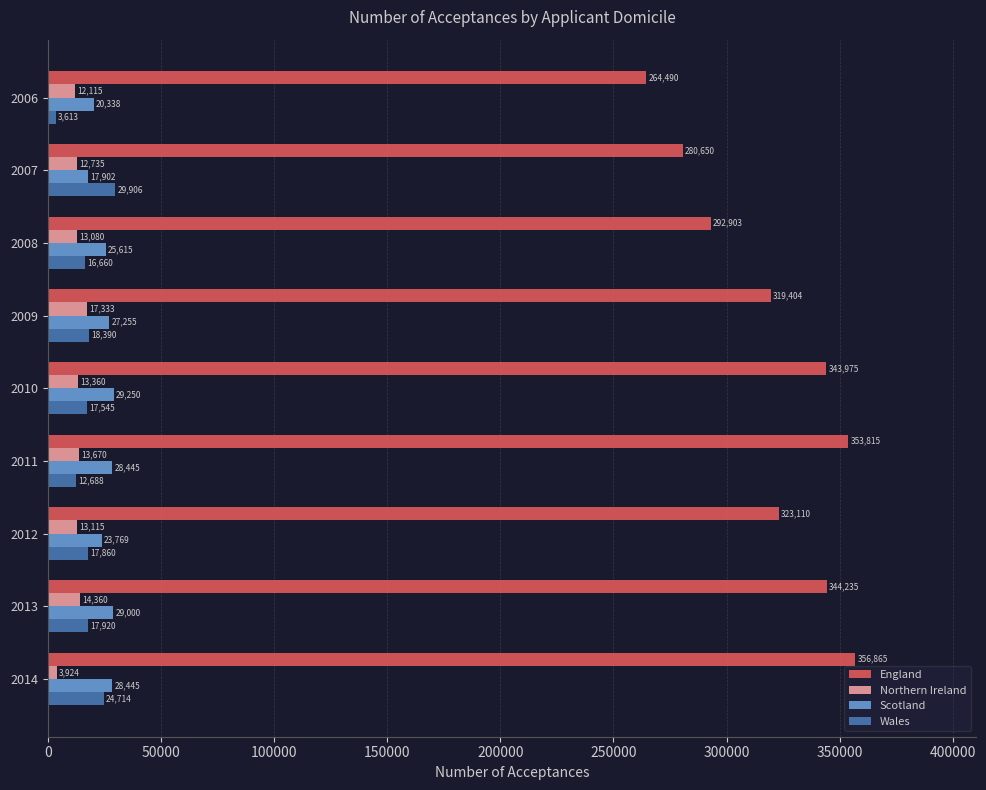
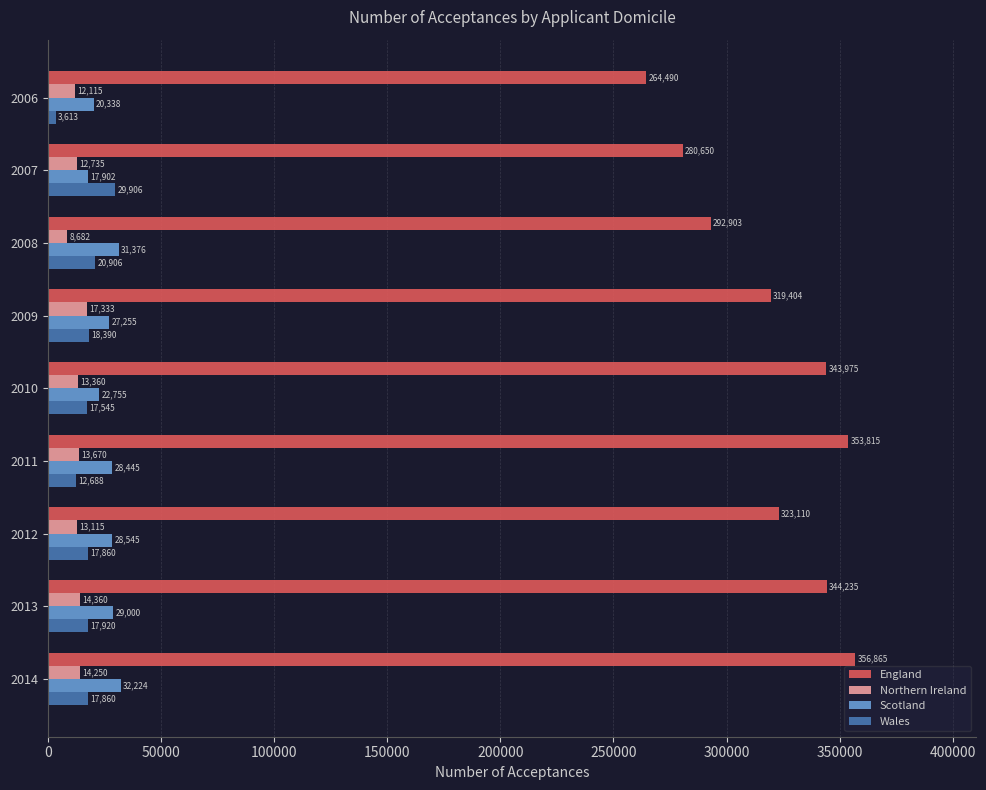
Northern Ireland, 2008: 13,080 -> 8,682
Scotland, 2008: 25,615 -> 31,376
Wales, 2008: 16,660 -> 20,906
Scotland, 2010: 29,250 -> 22,755
Scotland, 2012: 23,769 -> 28,545
Northern Ireland, 2014: 3,924 -> 14,250
Scotland, 2014: 28,445 -> 32,224
Wales, 2014: 24,714 -> 17,860
